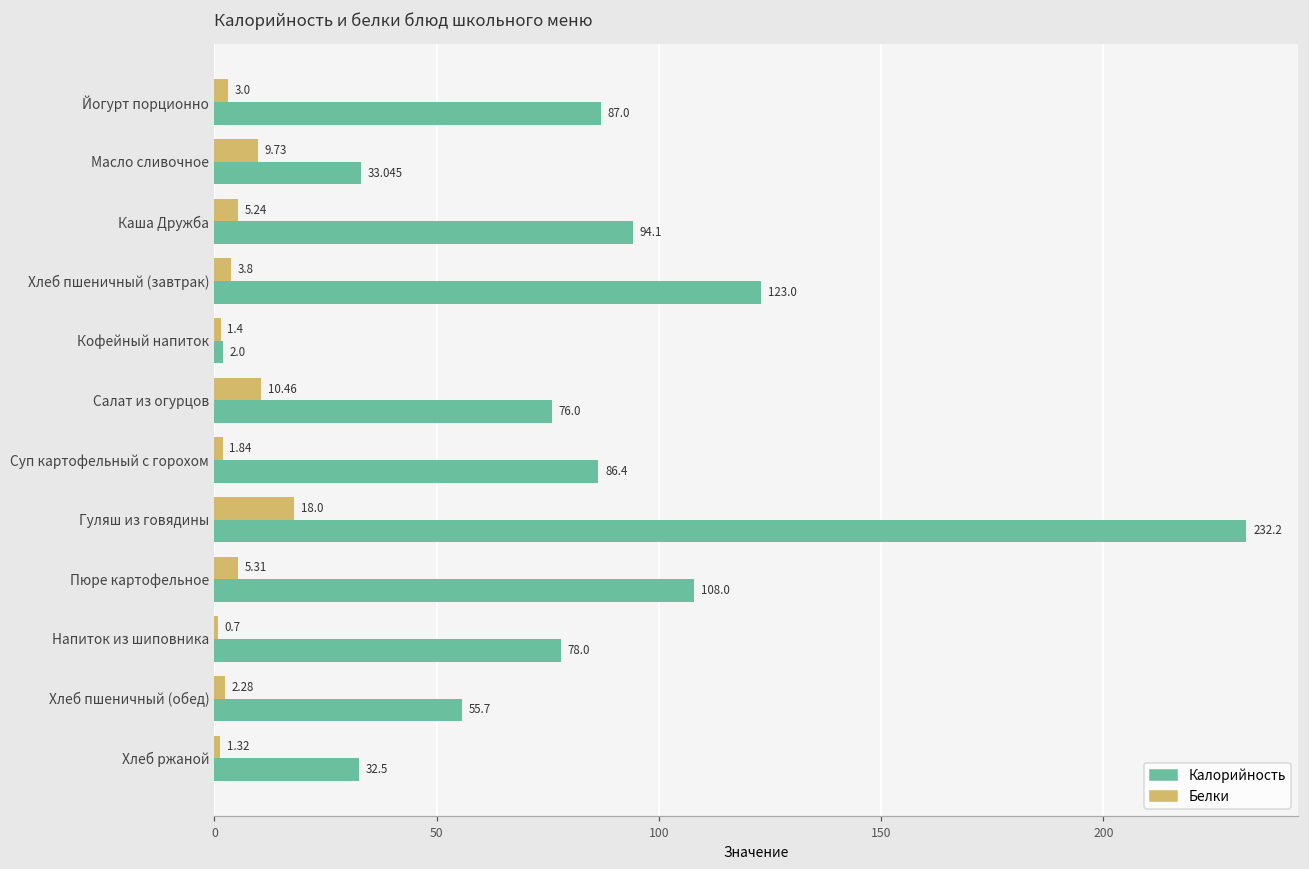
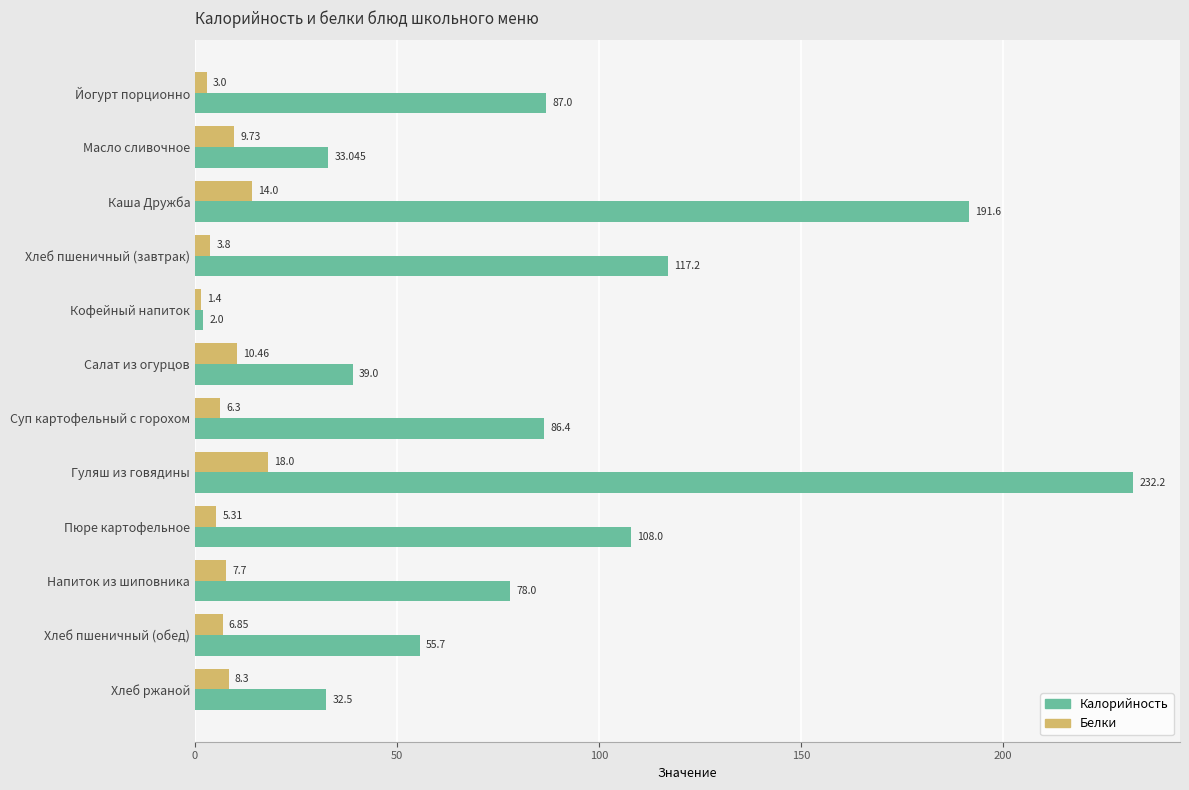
Белки, Каша Дружба: 5.24 -> 14.0
Калорийность, Каша Дружба: 94.1 -> 191.6
Калорийность, Хлеб пшеничный (завтрак): 123.0 -> 117.2
Калорийность, Салат из огурцов: 76.0 -> 39.0
Белки, Суп картофельный с горохом: 1.84 -> 6.3
Белки, Напиток из шиповника: 0.7 -> 7.7
Белки, Хлеб пшеничный (обед): 2.28 -> 6.85
Белки, Хлеб ржаной: 1.32 -> 8.3
